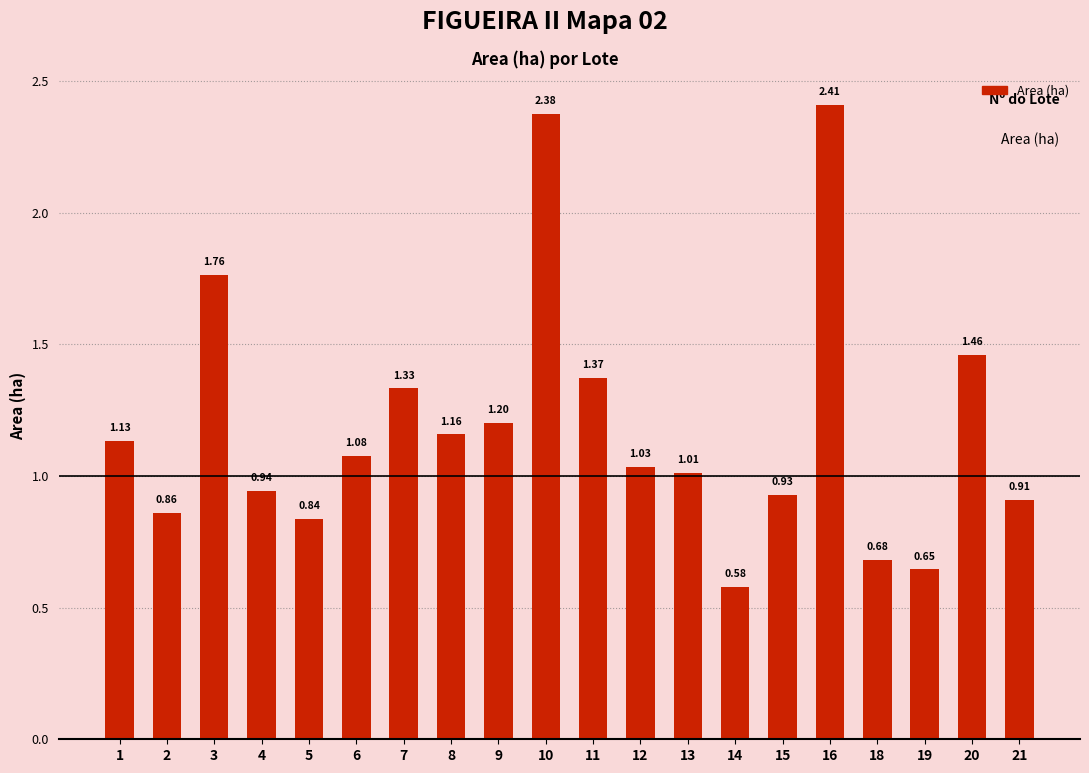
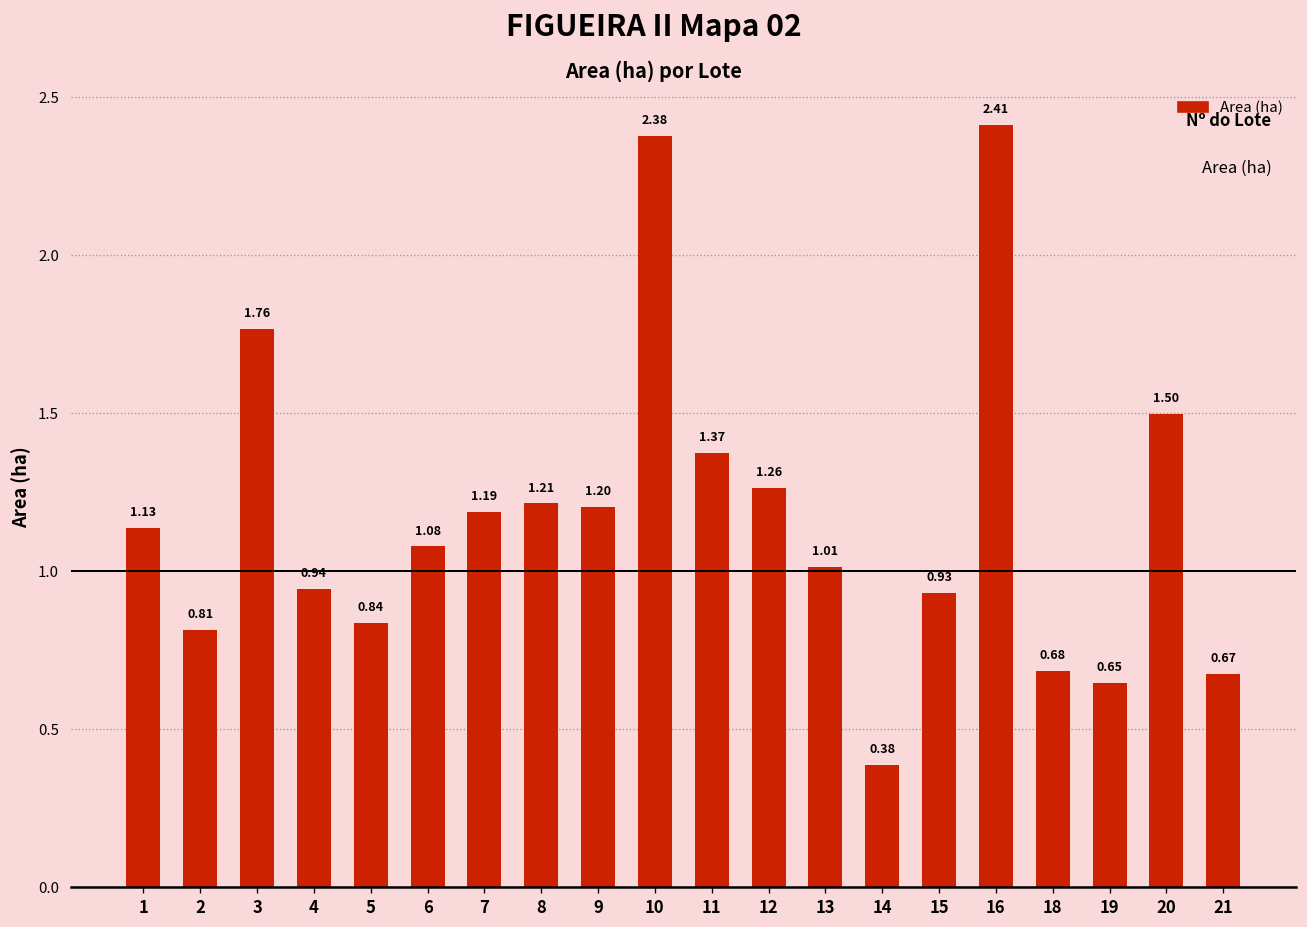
2: 0.86 -> 0.81
7: 1.33 -> 1.19
8: 1.16 -> 1.21
12: 1.03 -> 1.26
14: 0.58 -> 0.38
20: 1.46 -> 1.50
21: 0.91 -> 0.67
